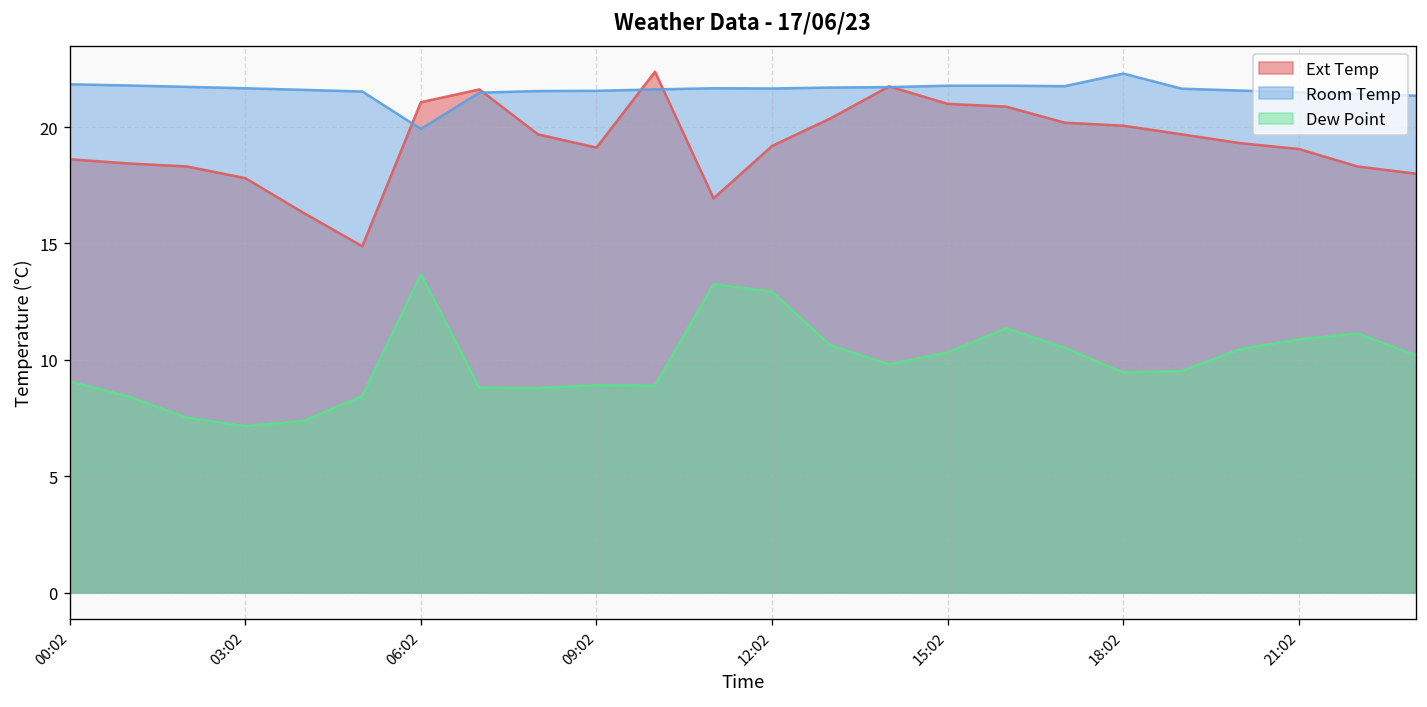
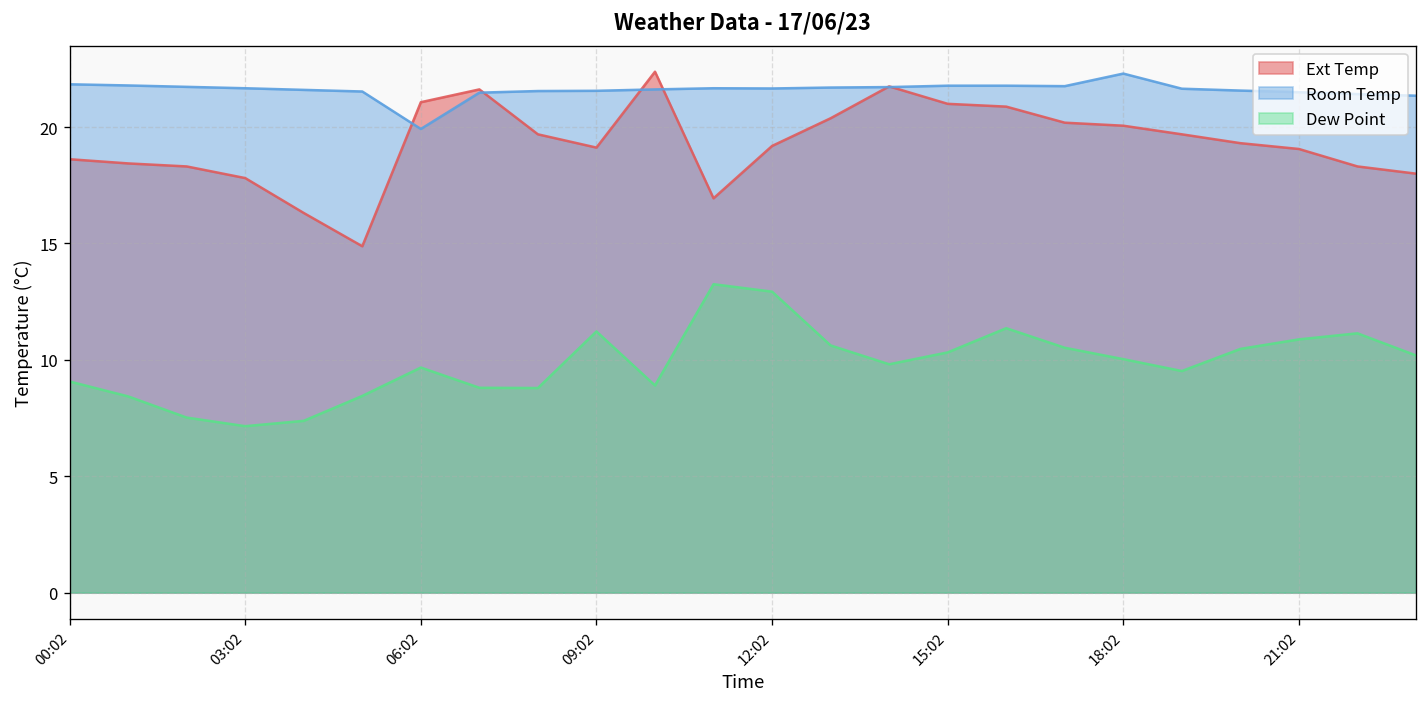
Dew Point, 06:02: 13.7 -> 9.7
Dew Point, 09:02: 8.9 -> 11.2
Dew Point, 18:02: 9.5 -> 10.0
